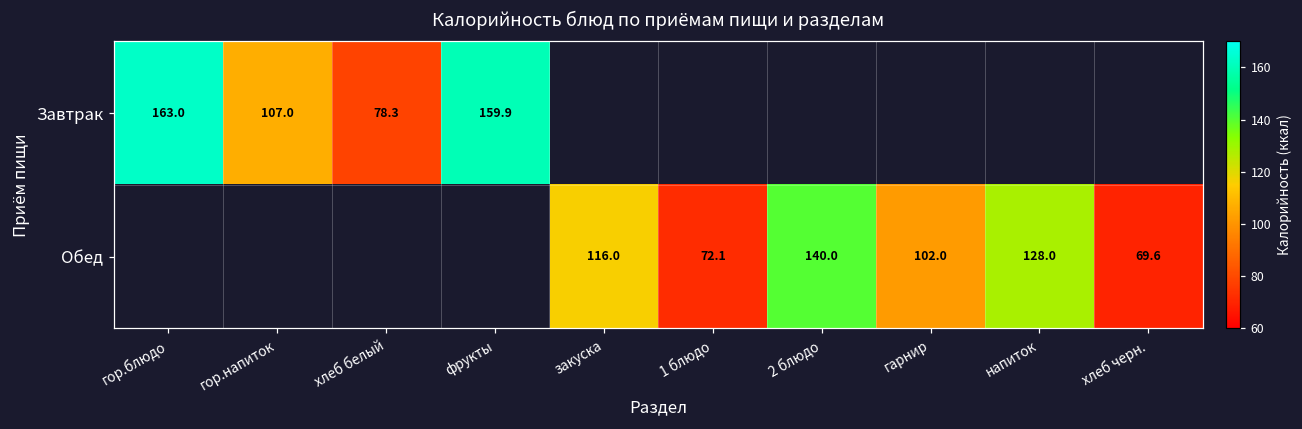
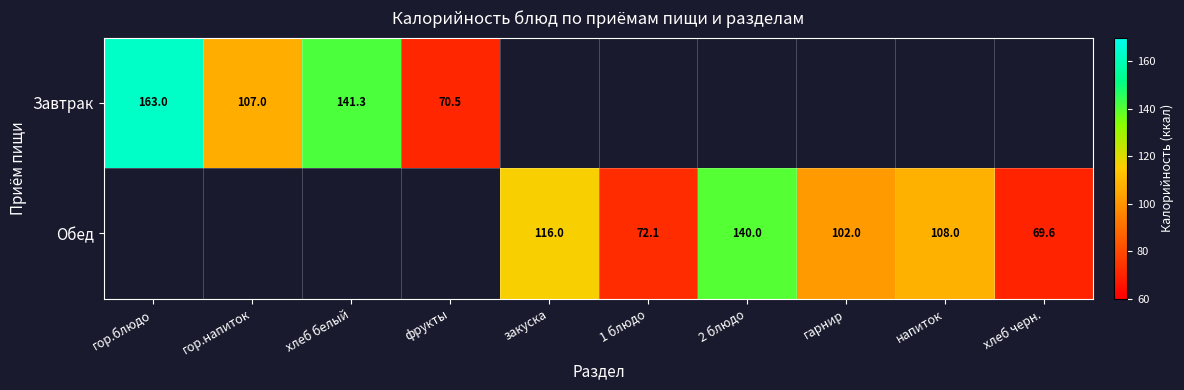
Завтрак, хлеб белый: 78.3 -> 141.3
Завтрак, фрукты: 159.9 -> 70.5
Обед, напиток: 128.0 -> 108.0
